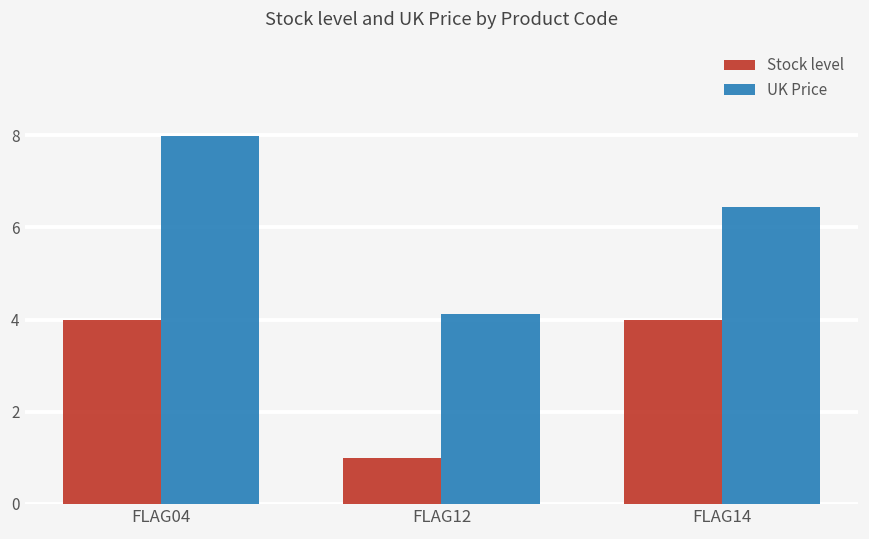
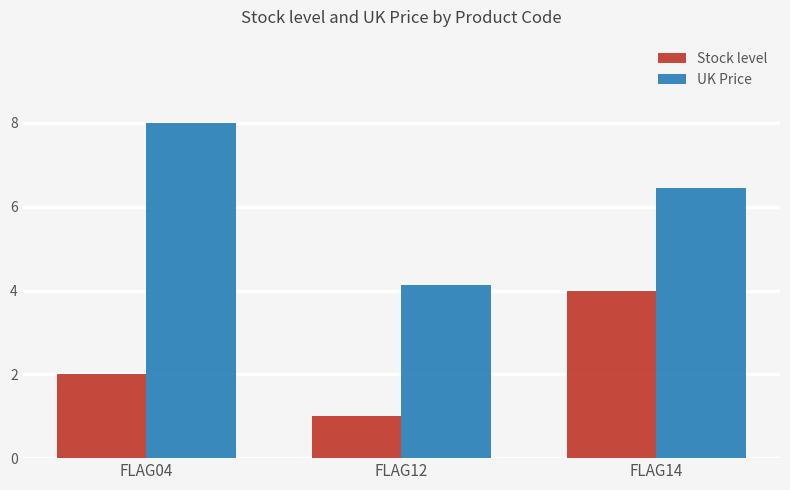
Stock level, FLAG04: 4 -> 2
